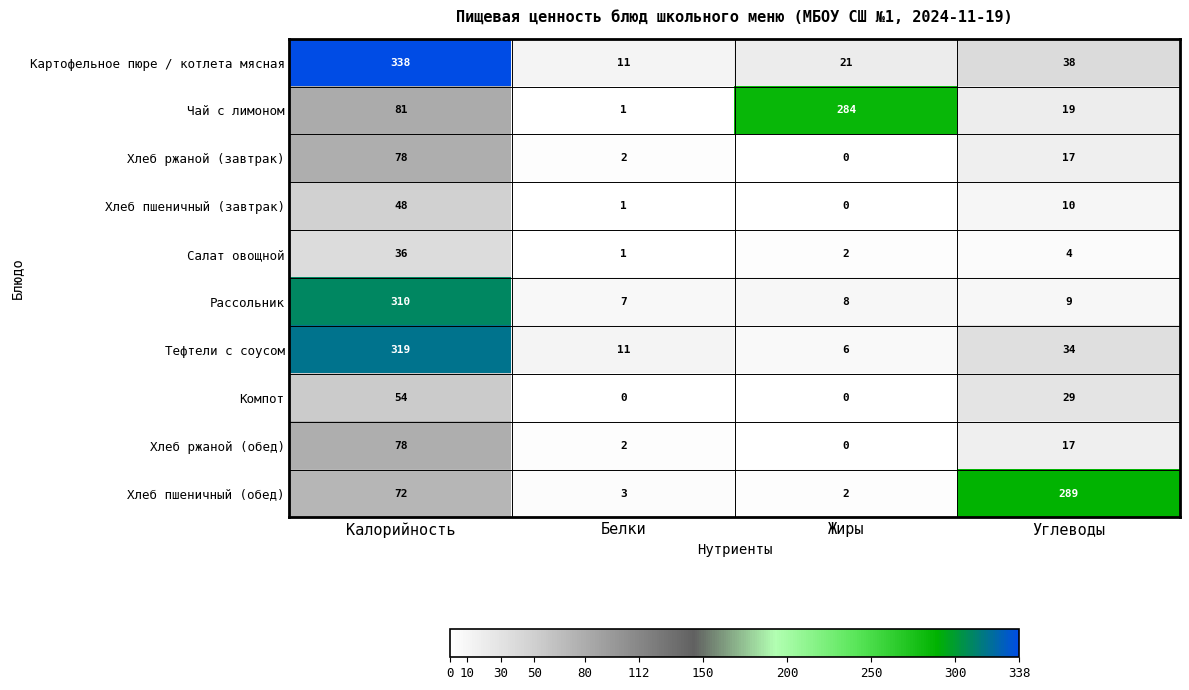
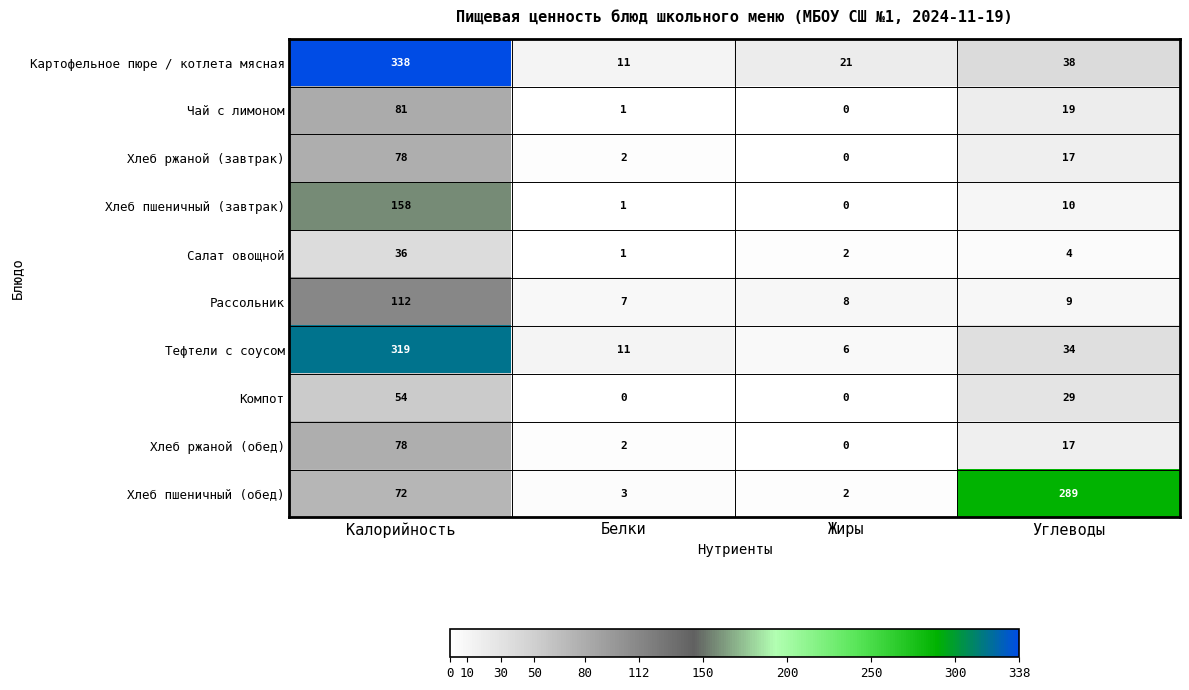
Чай с лимоном, Жиры: 284 -> 0
Хлеб пшеничный (завтрак), Калорийность: 48 -> 158
Рассольник, Калорийность: 310 -> 112
